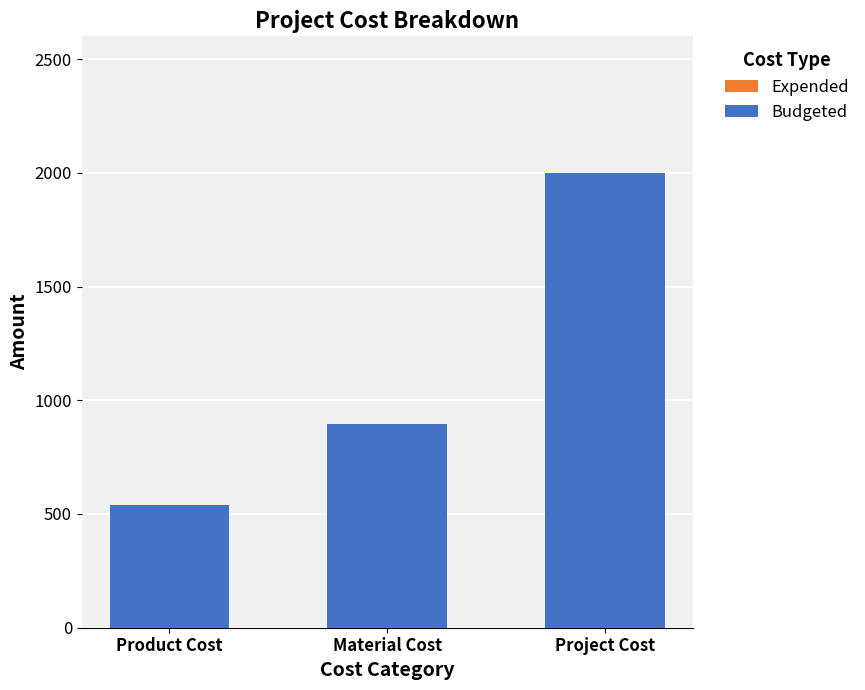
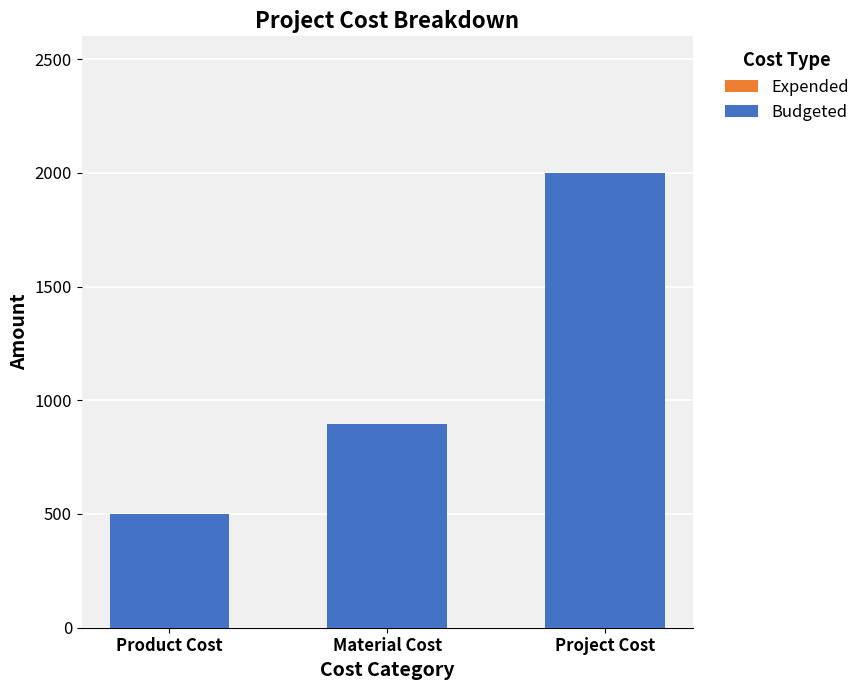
Budgeted, Product Cost: 540 -> 500
